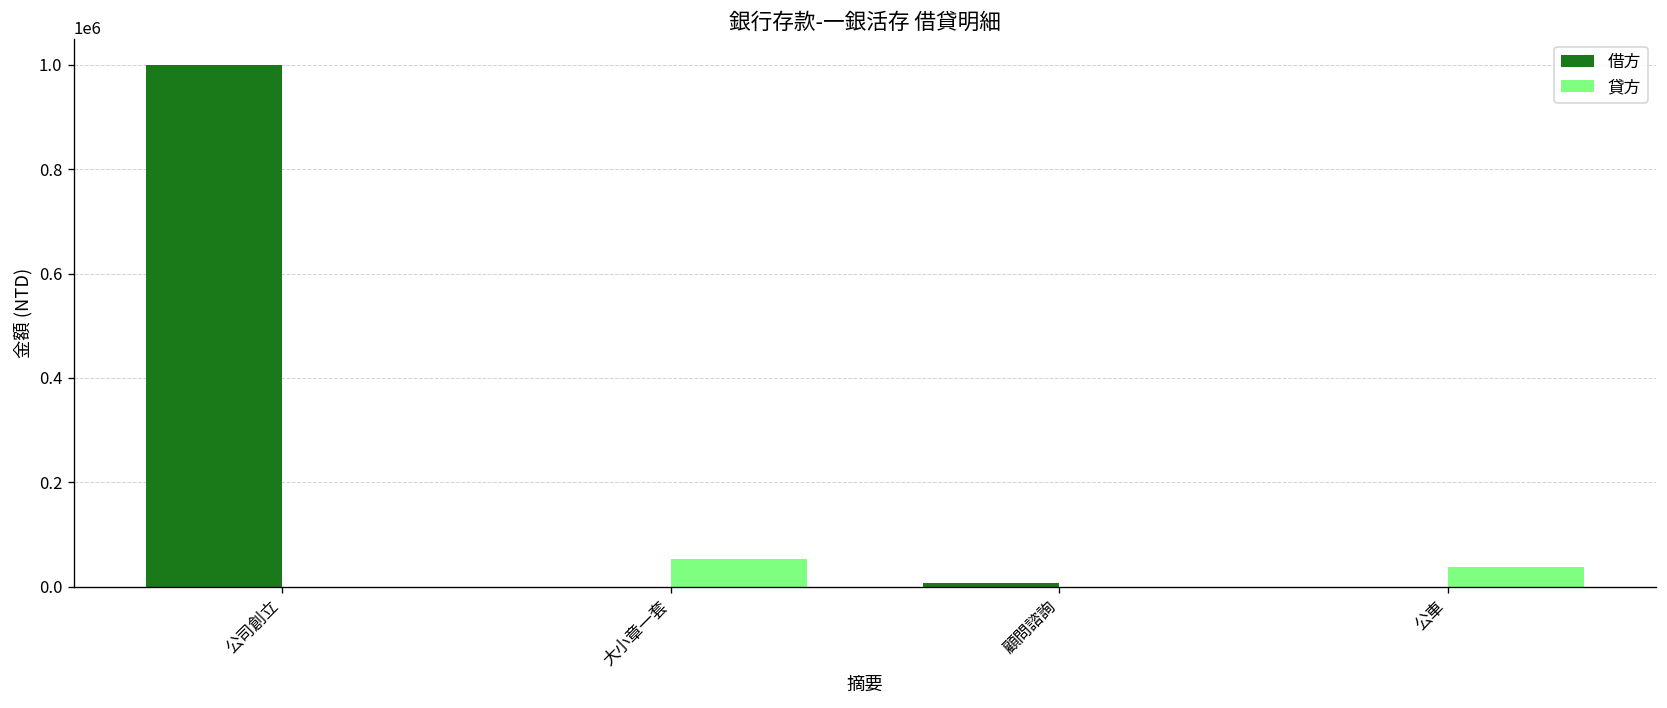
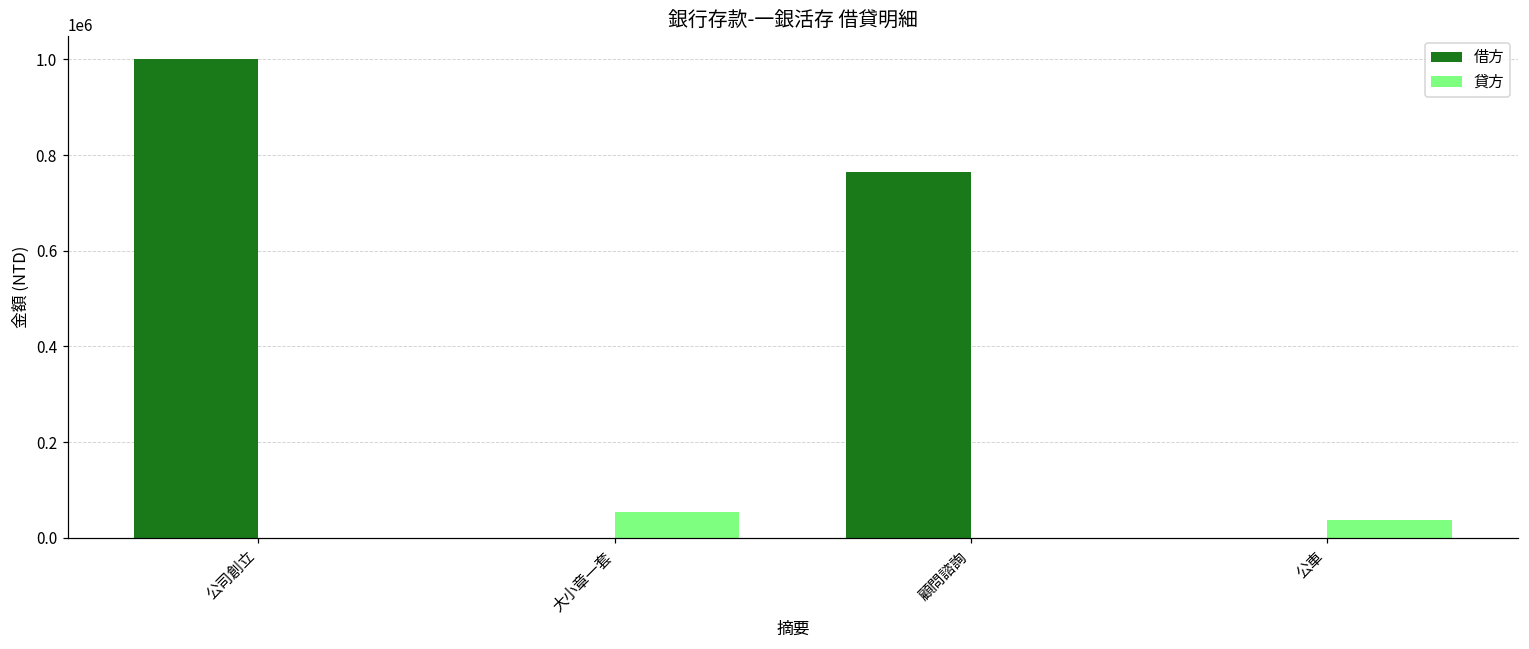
借方, 顧問諮詢: 10000 -> 760000
